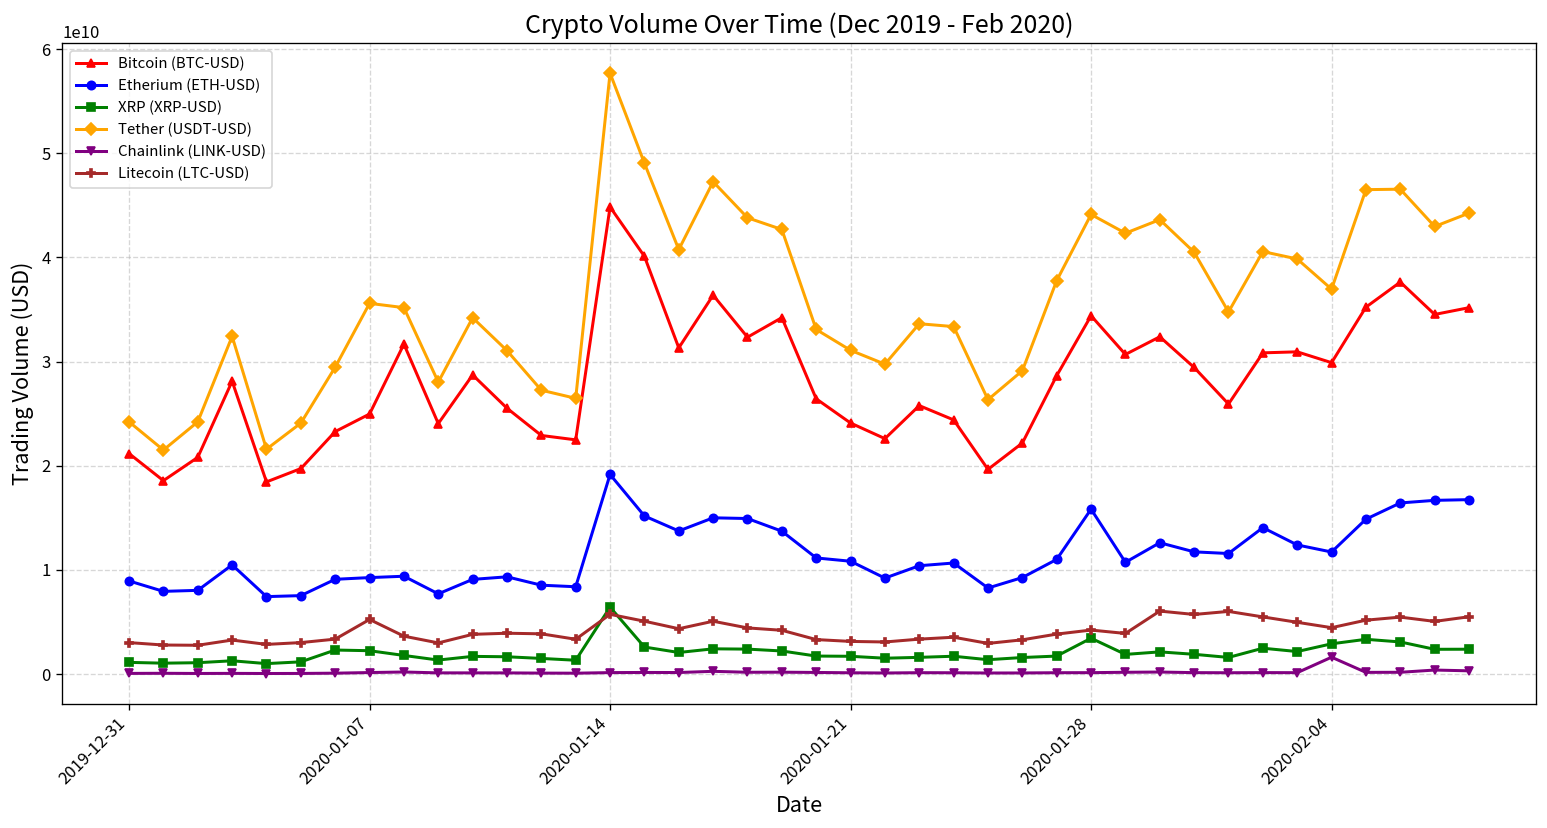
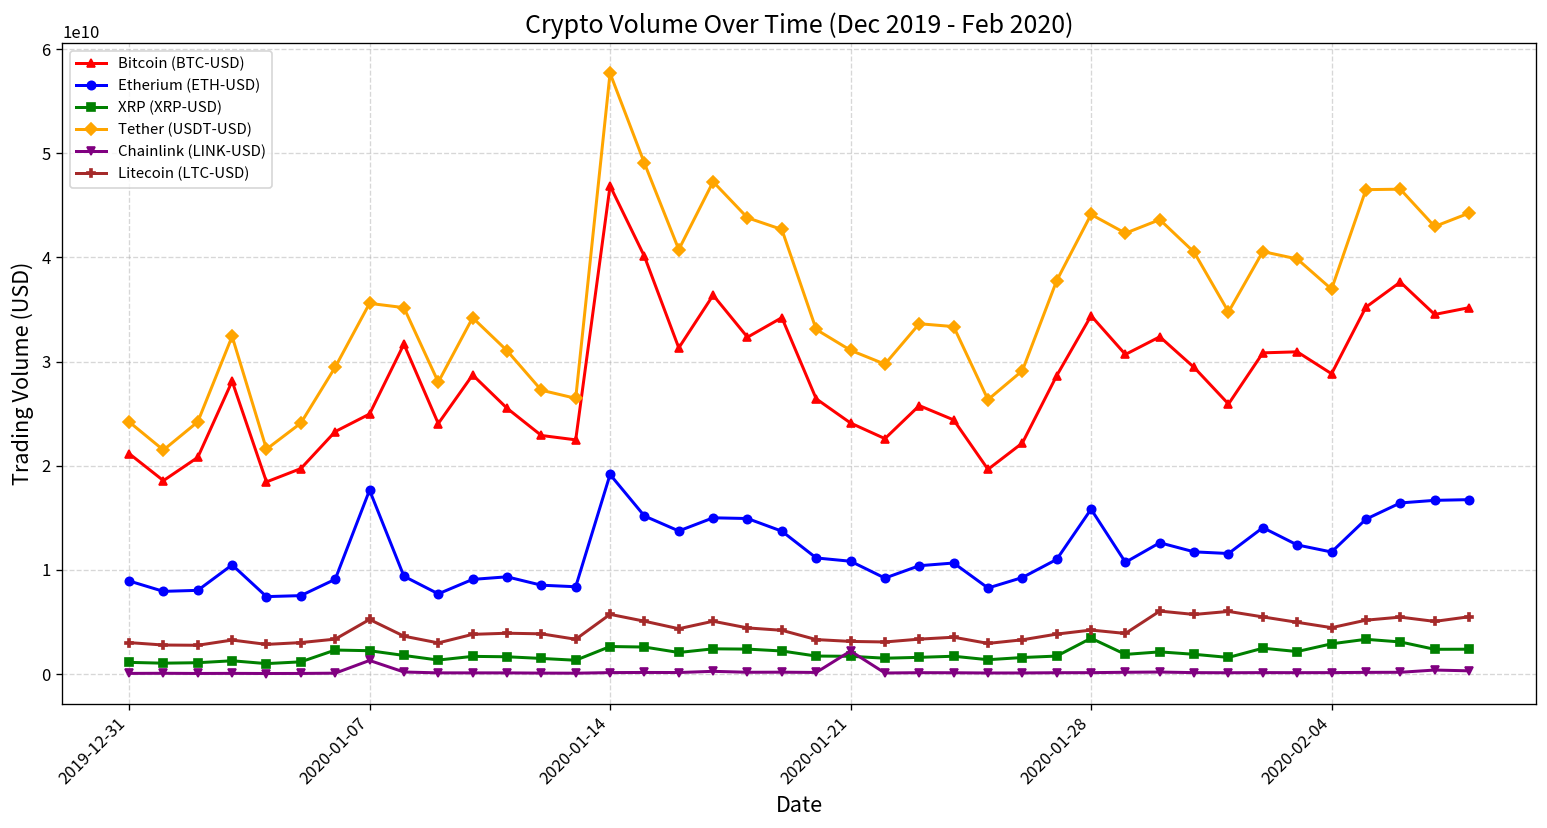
Etherium (ETH-USD), 2020-01-07: 9000000000 -> 18000000000
Chainlink (LINK-USD), 2020-01-07: 0 -> 1000000000
Bitcoin (BTC-USD), 2020-01-14: 45000000000 -> 47000000000
XRP (XRP-USD), 2020-01-14: 6000000000 -> 3000000000
Chainlink (LINK-USD), 2020-01-21: 0 -> 2000000000
Bitcoin (BTC-USD), 2020-02-04: 30000000000 -> 29000000000
Chainlink (LINK-USD), 2020-02-04: 2000000000 -> 0
